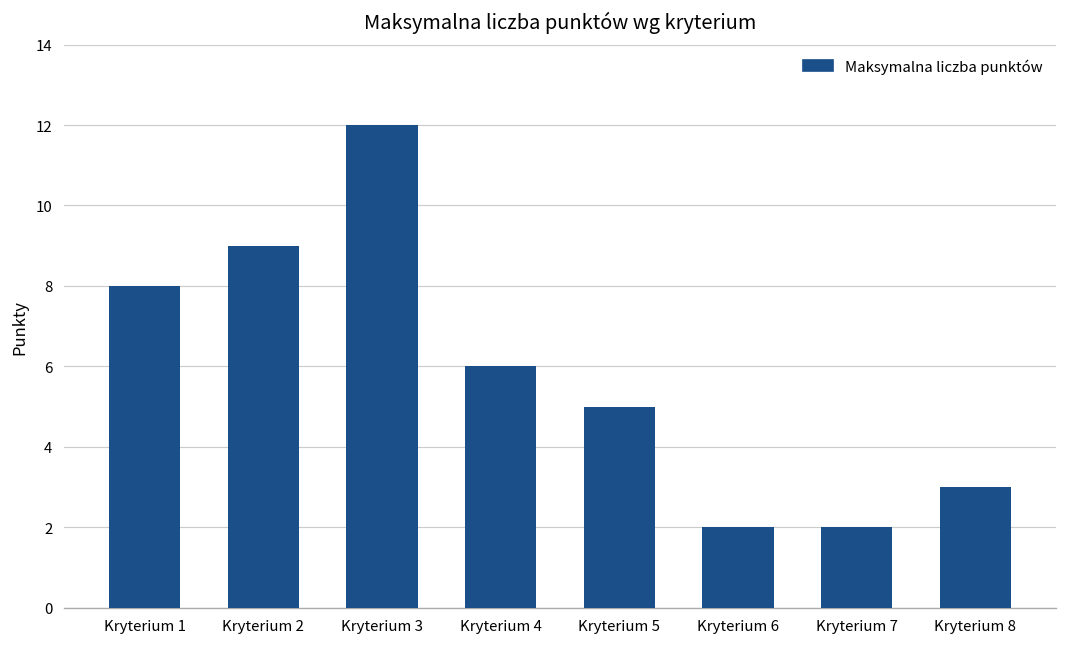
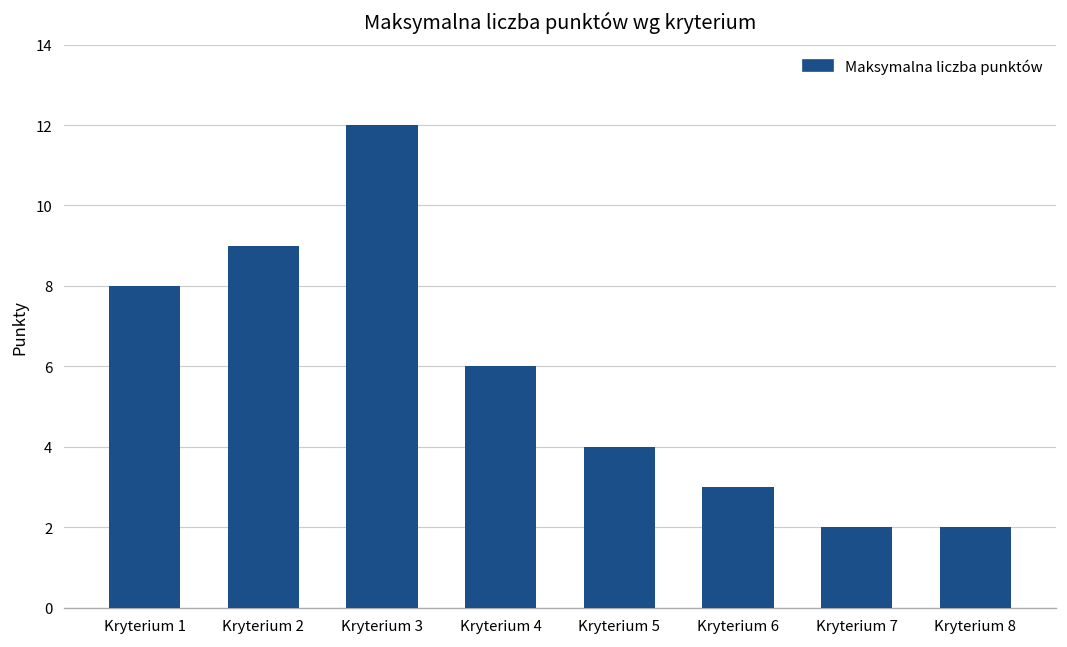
Kryterium 5: 5 -> 4
Kryterium 6: 2 -> 3
Kryterium 8: 3 -> 2
